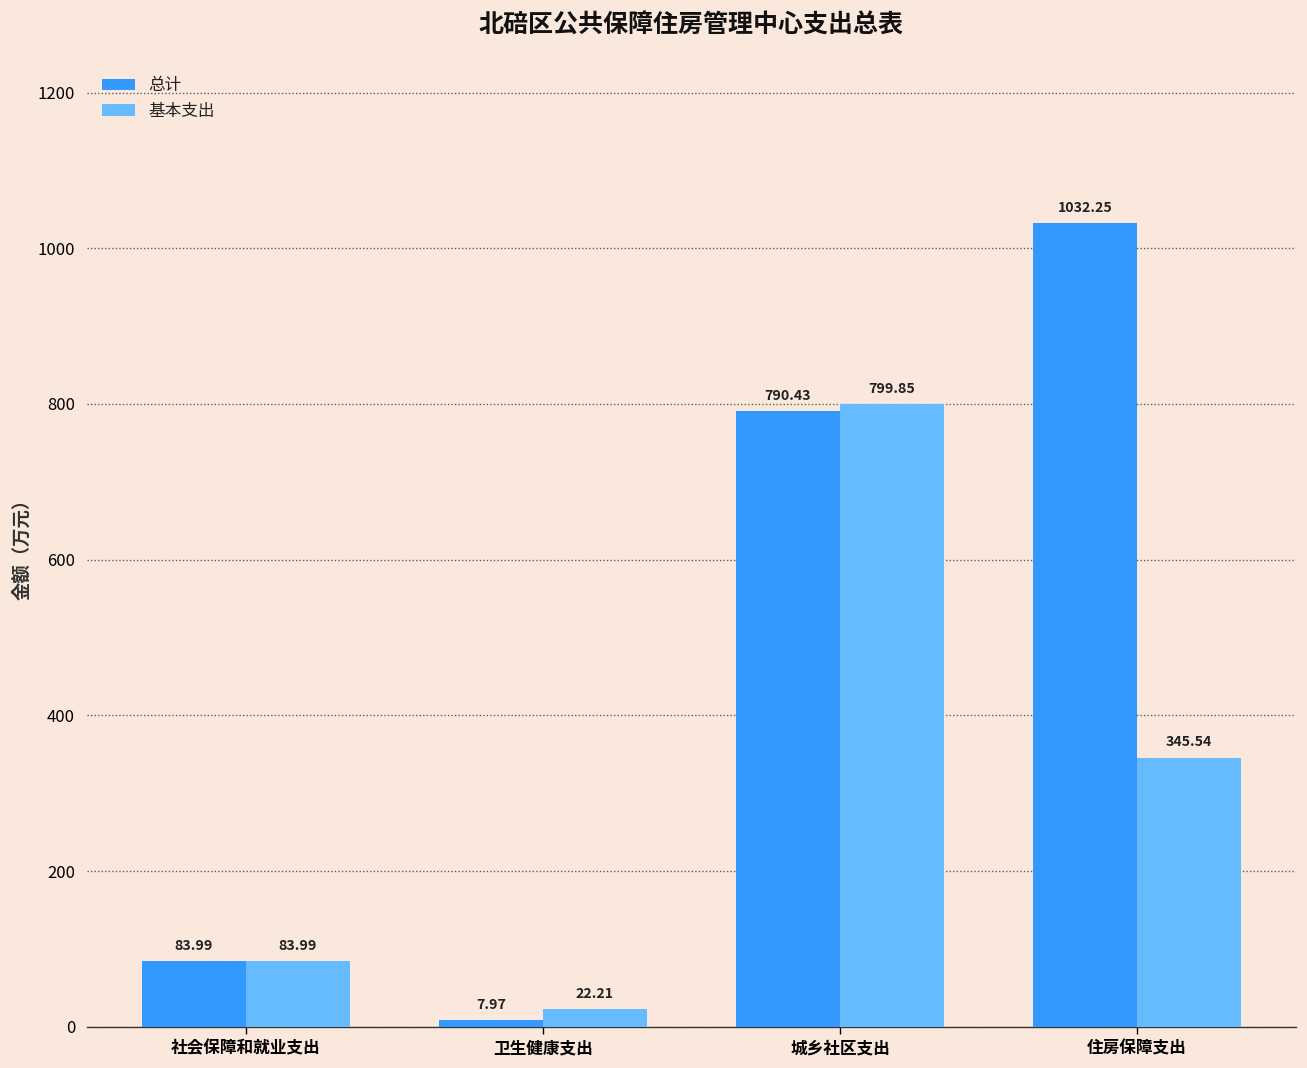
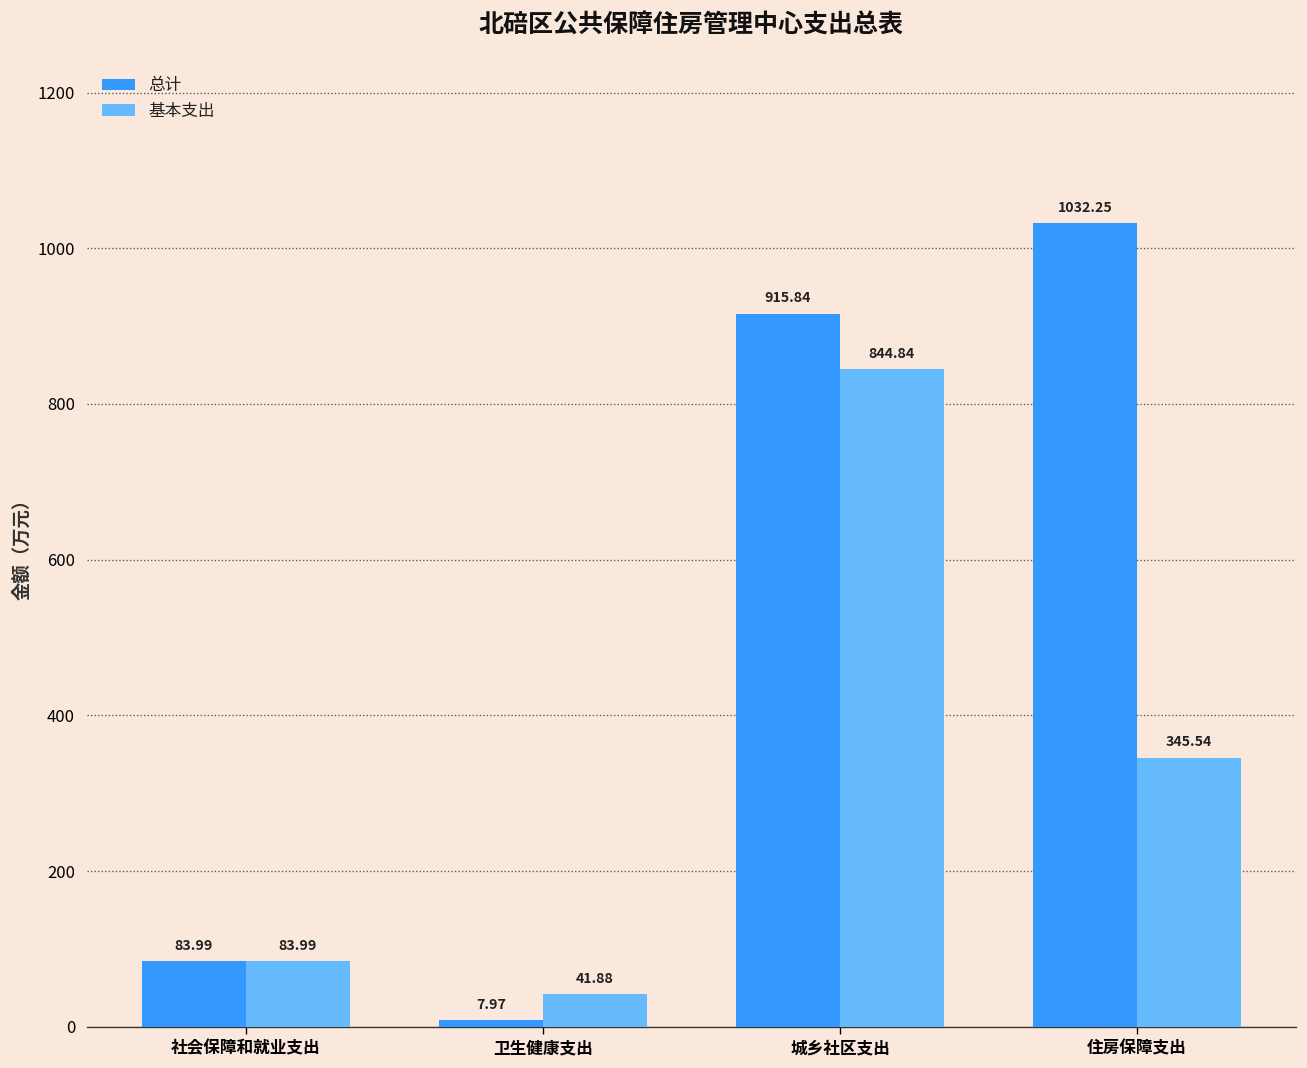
基本支出, 卫生健康支出: 22.21 -> 41.88
总计, 城乡社区支出: 790.43 -> 915.84
基本支出, 城乡社区支出: 799.85 -> 844.84
